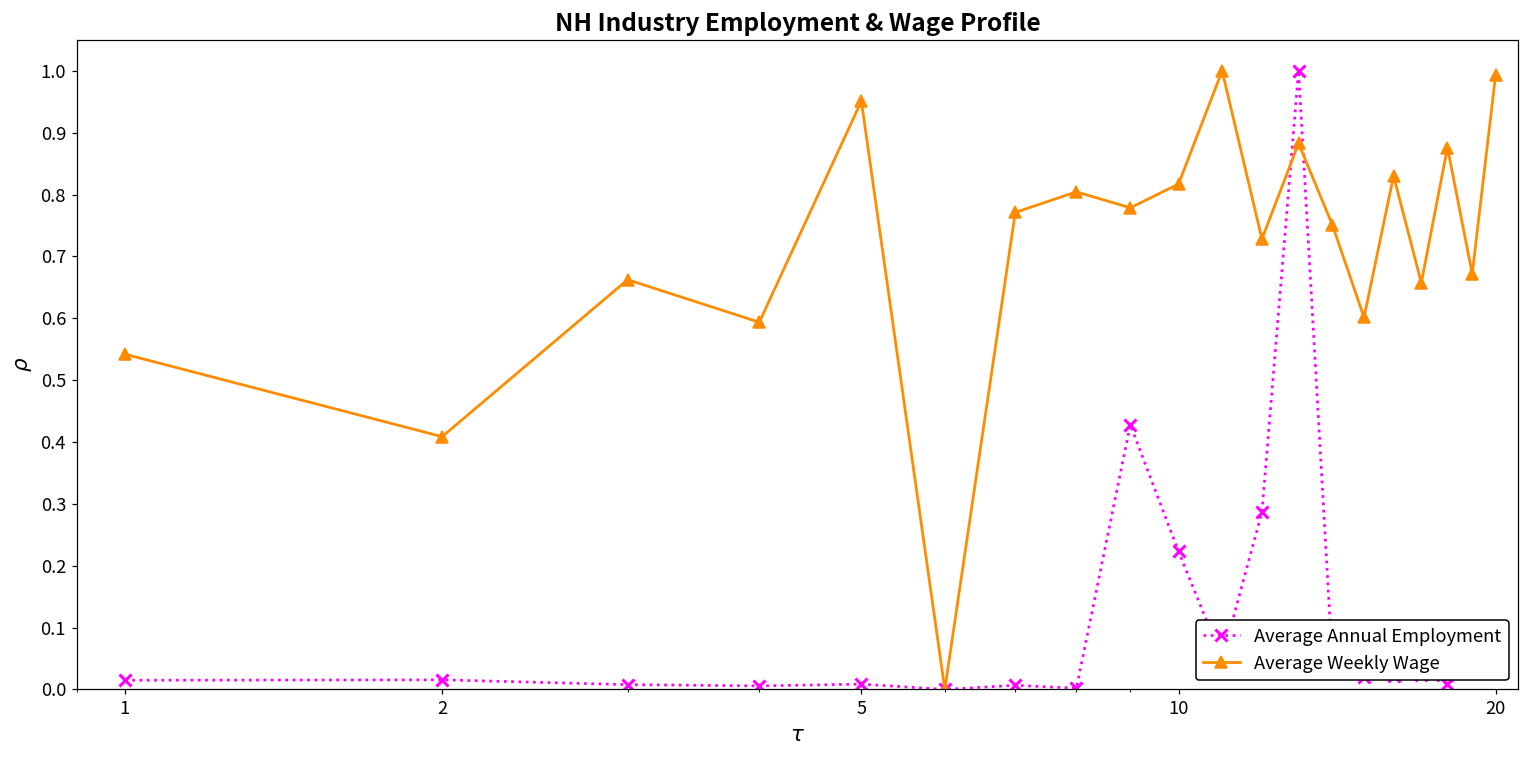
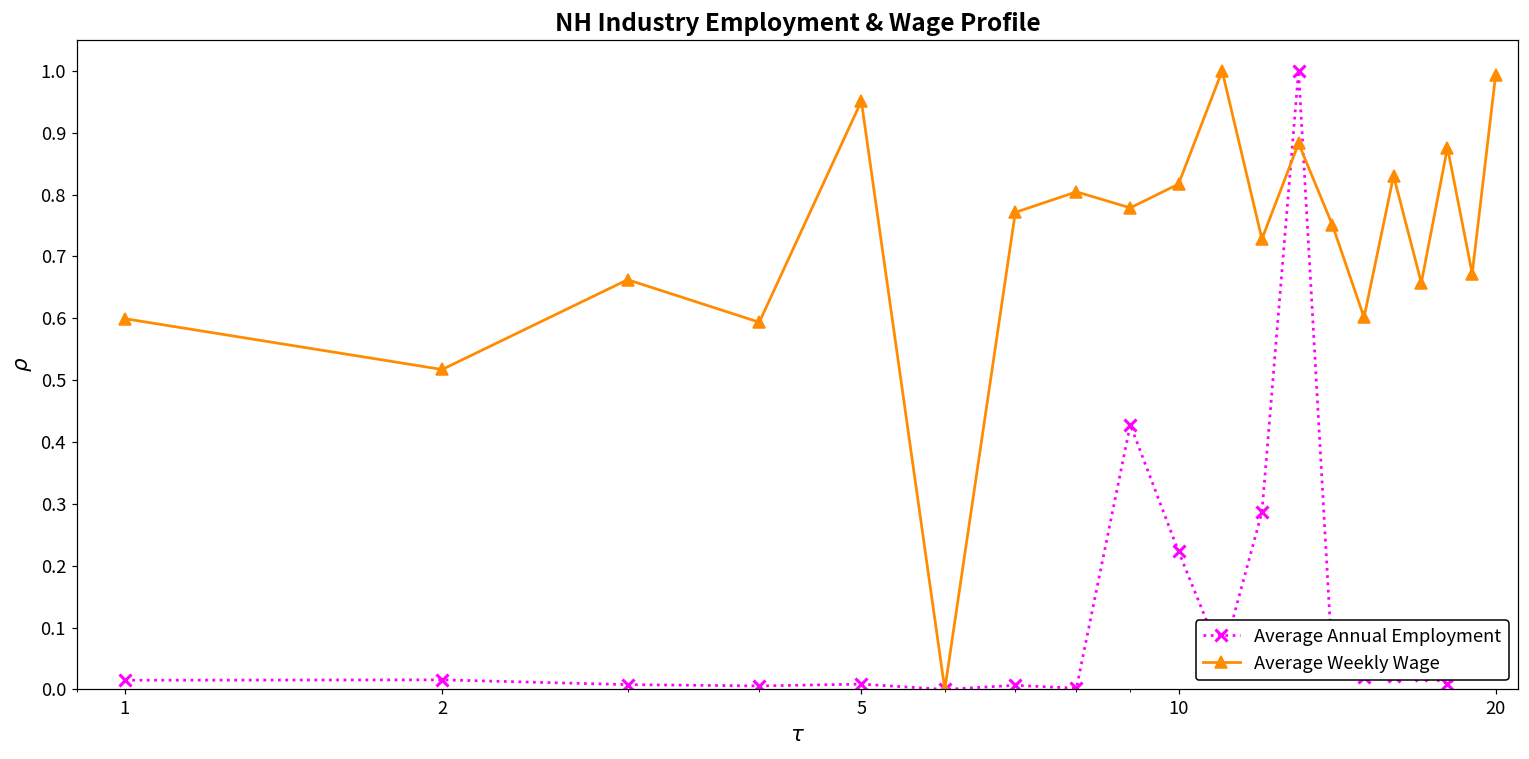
Average Weekly Wage, 1: 0.54 -> 0.60
Average Weekly Wage, 2: 0.41 -> 0.52
